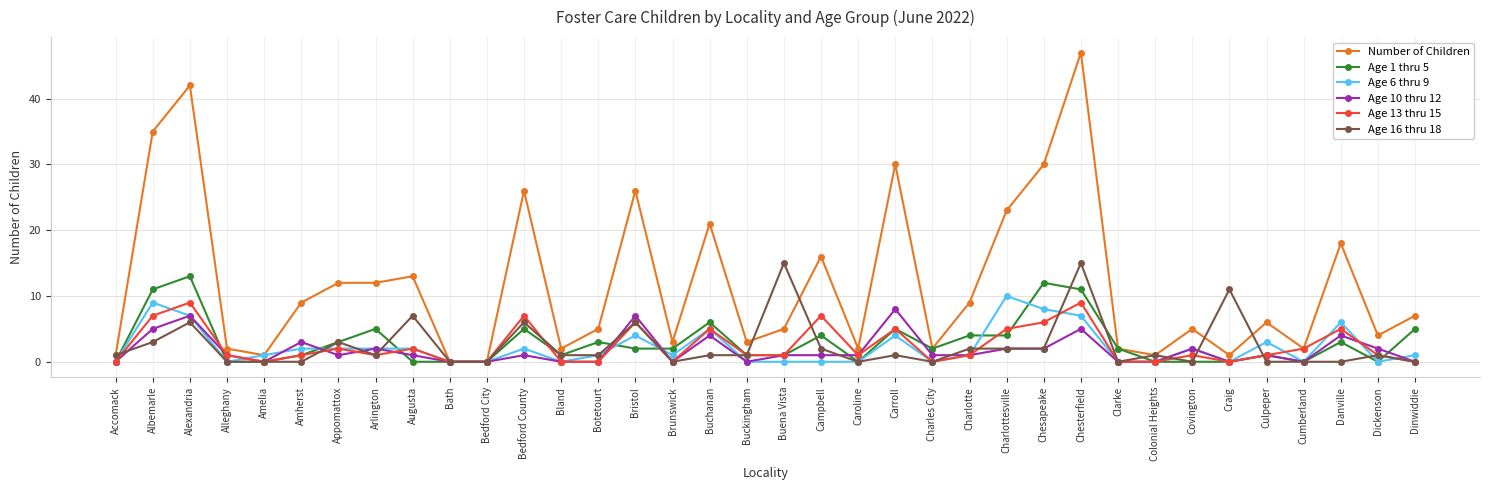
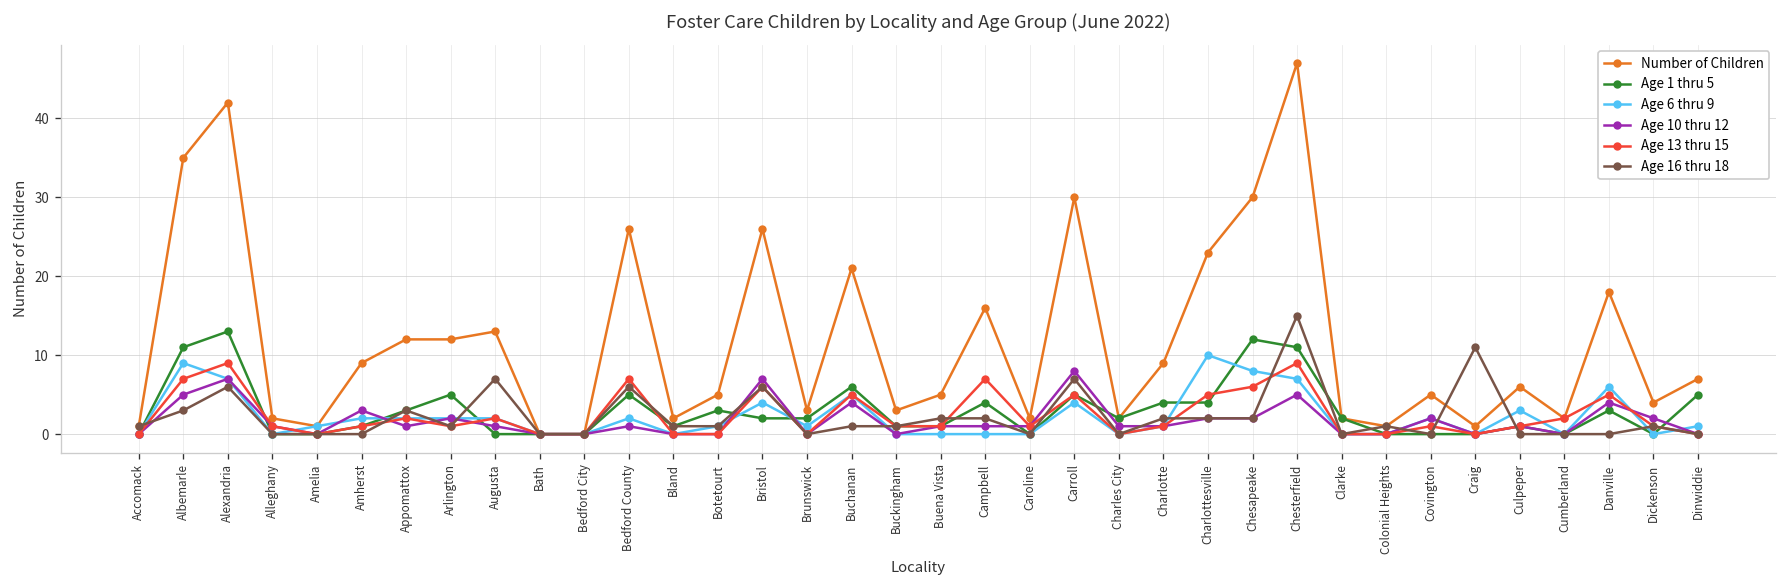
Age 16 thru 18, Buena Vista: 15 -> 2
Age 16 thru 18, Carroll: 1 -> 7
